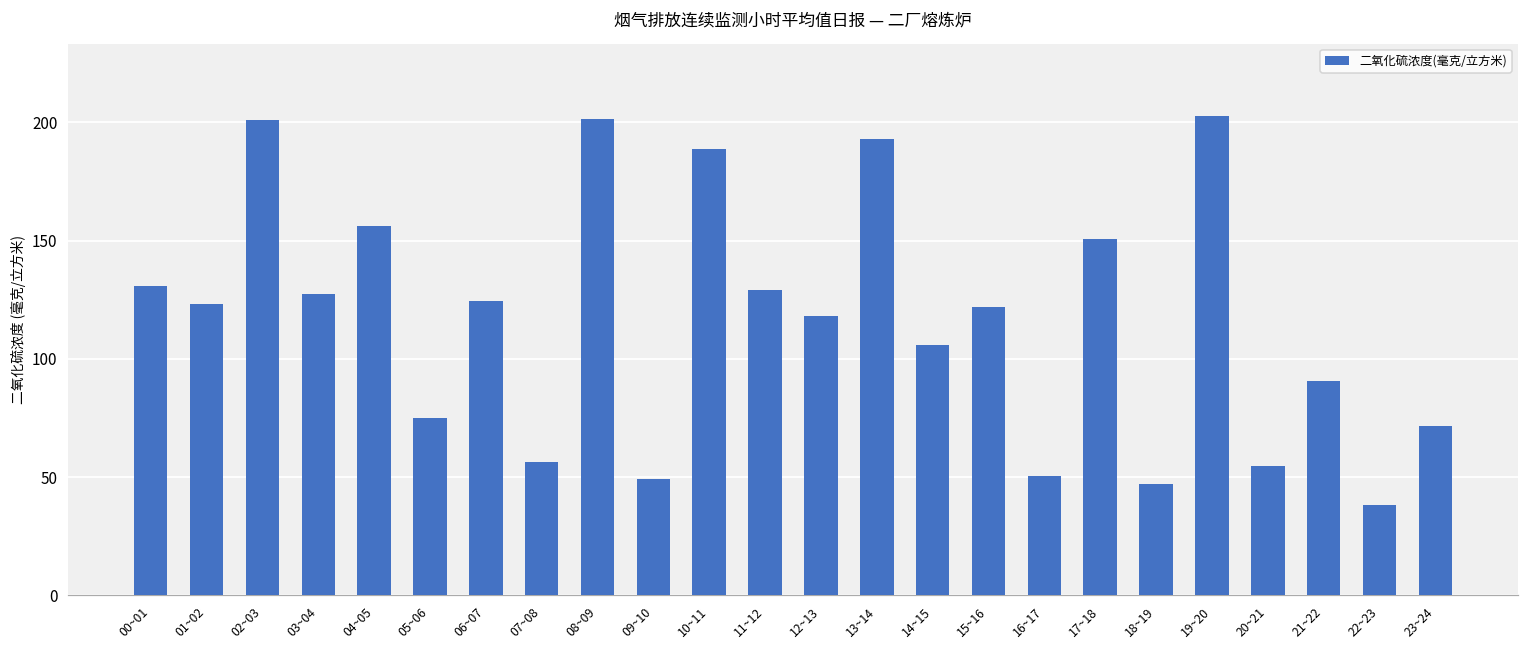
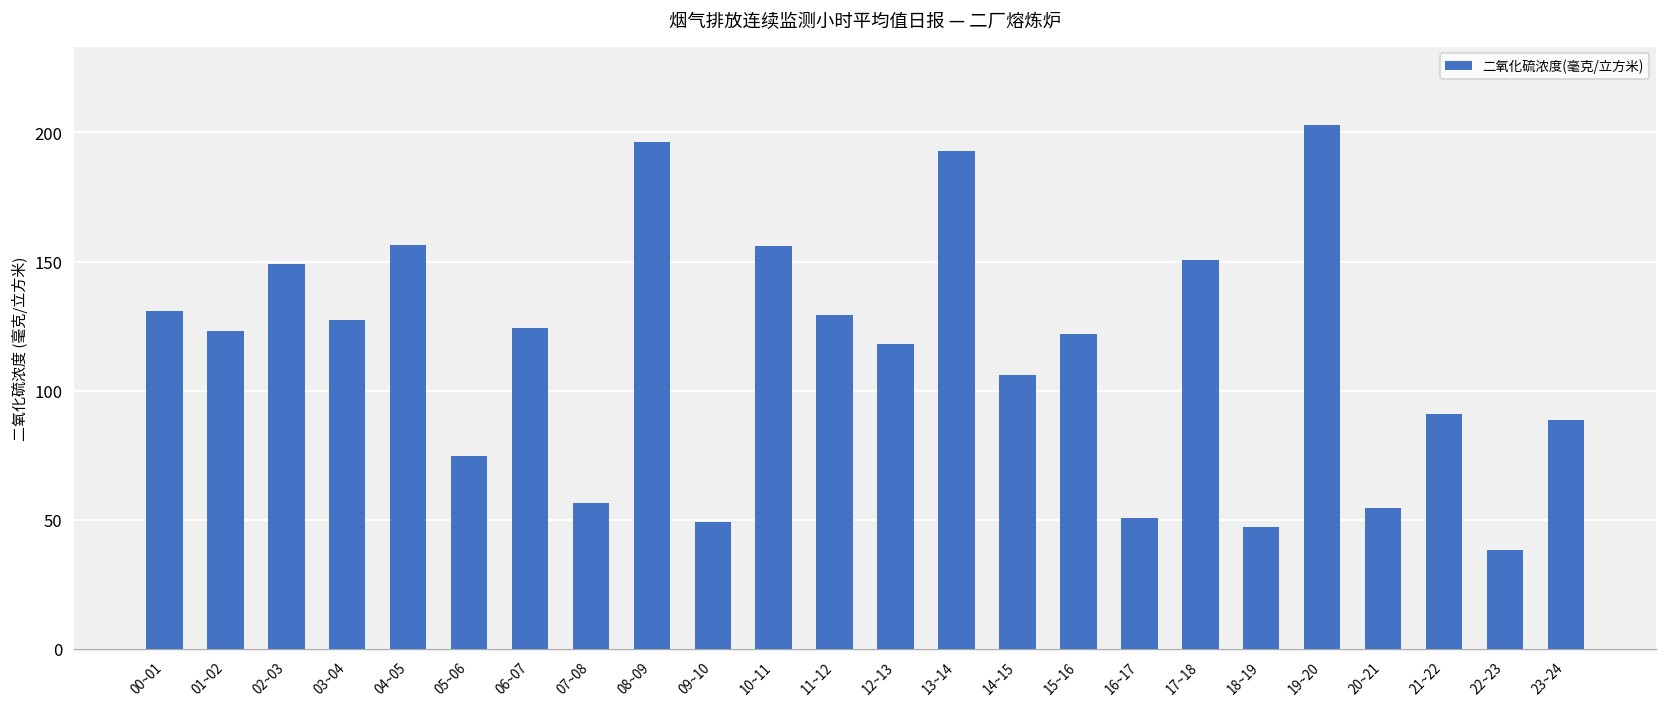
02~03: 201 -> 149
08~09: 201 -> 196
10~11: 189 -> 156
23~24: 72 -> 89
